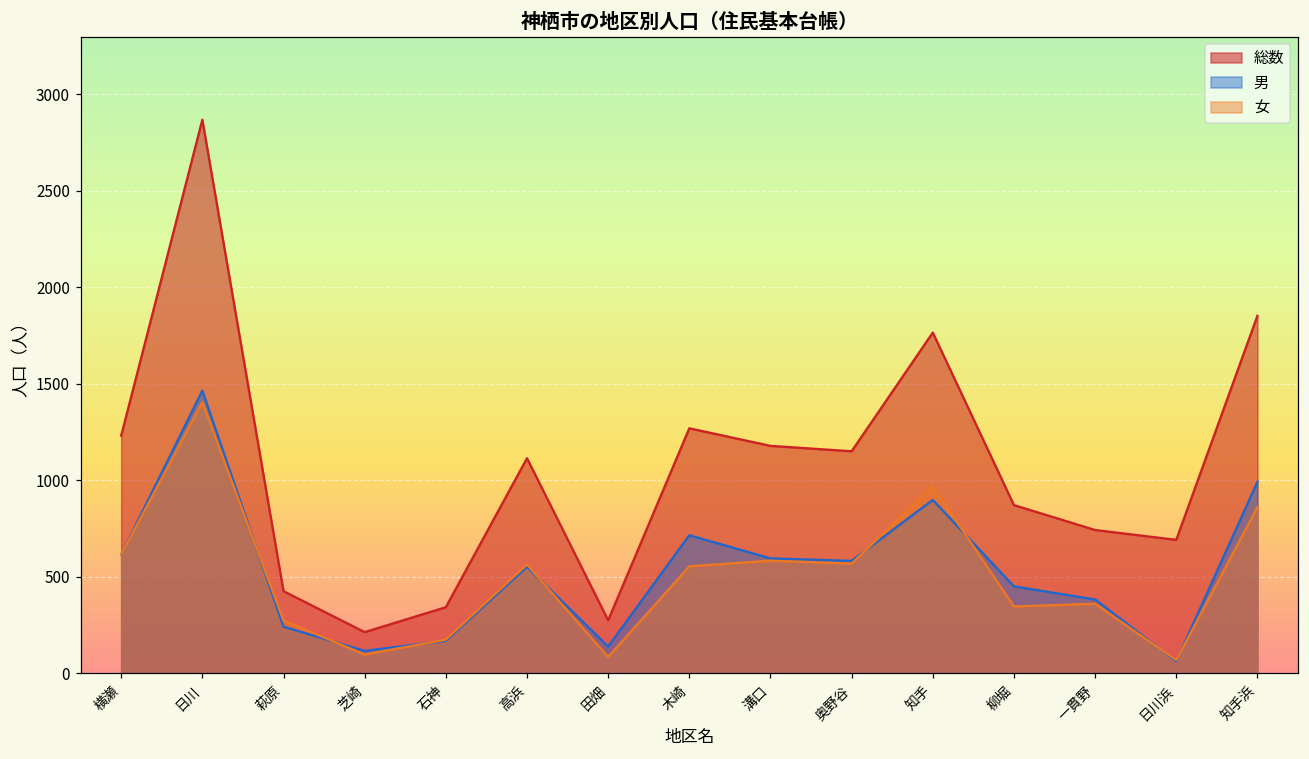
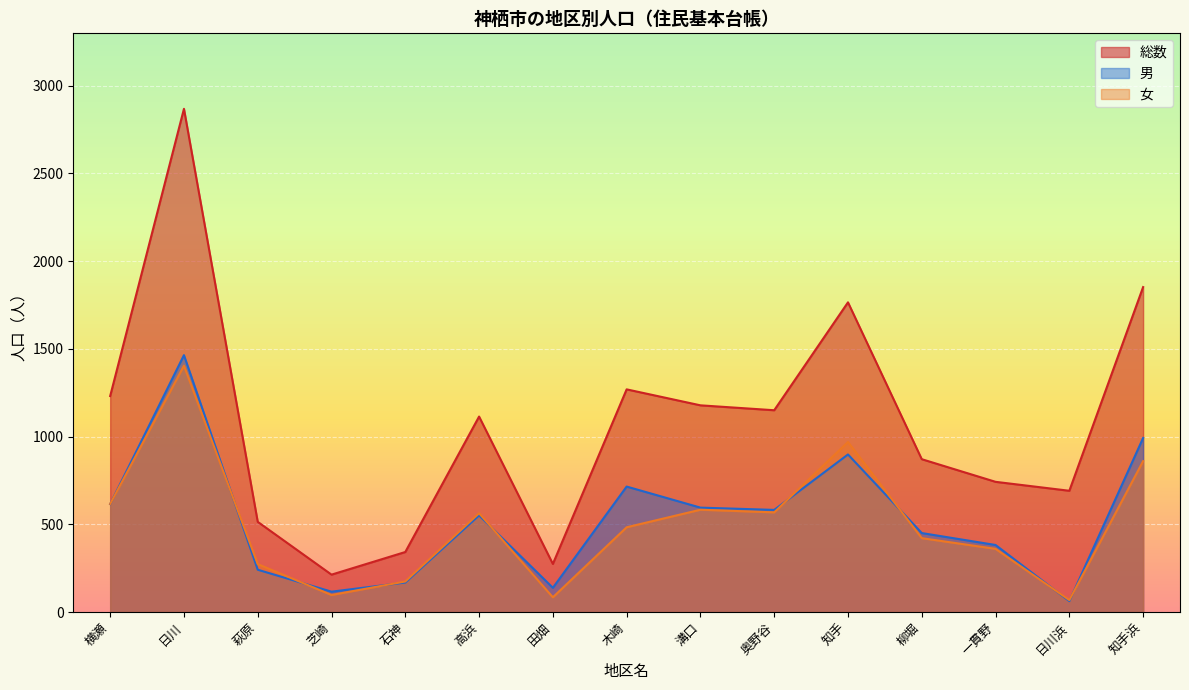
総数, 萩原: 430 -> 510
女, 木崎: 550 -> 480
女, 柳堀: 350 -> 420
